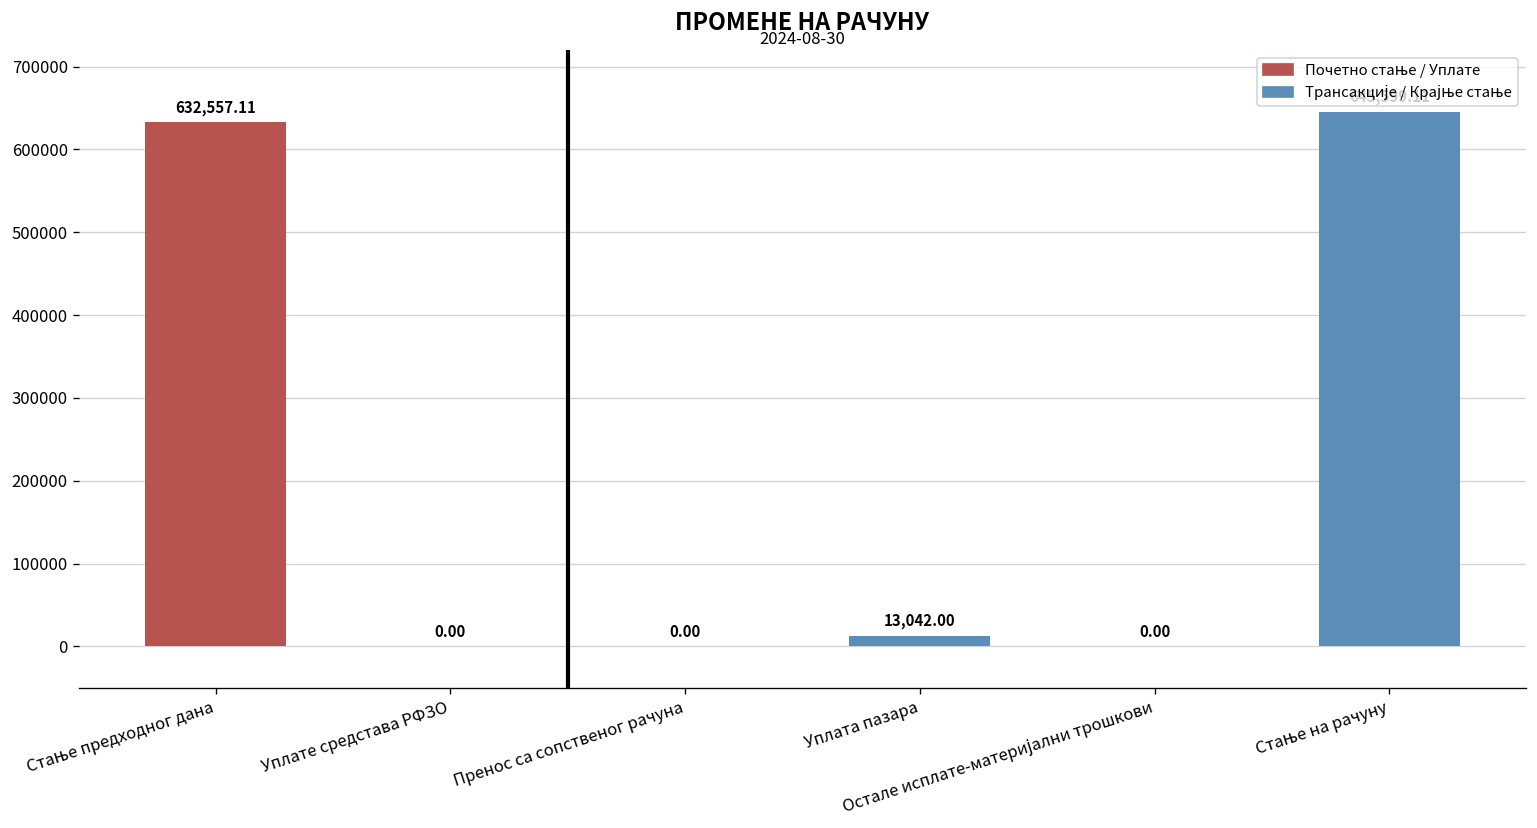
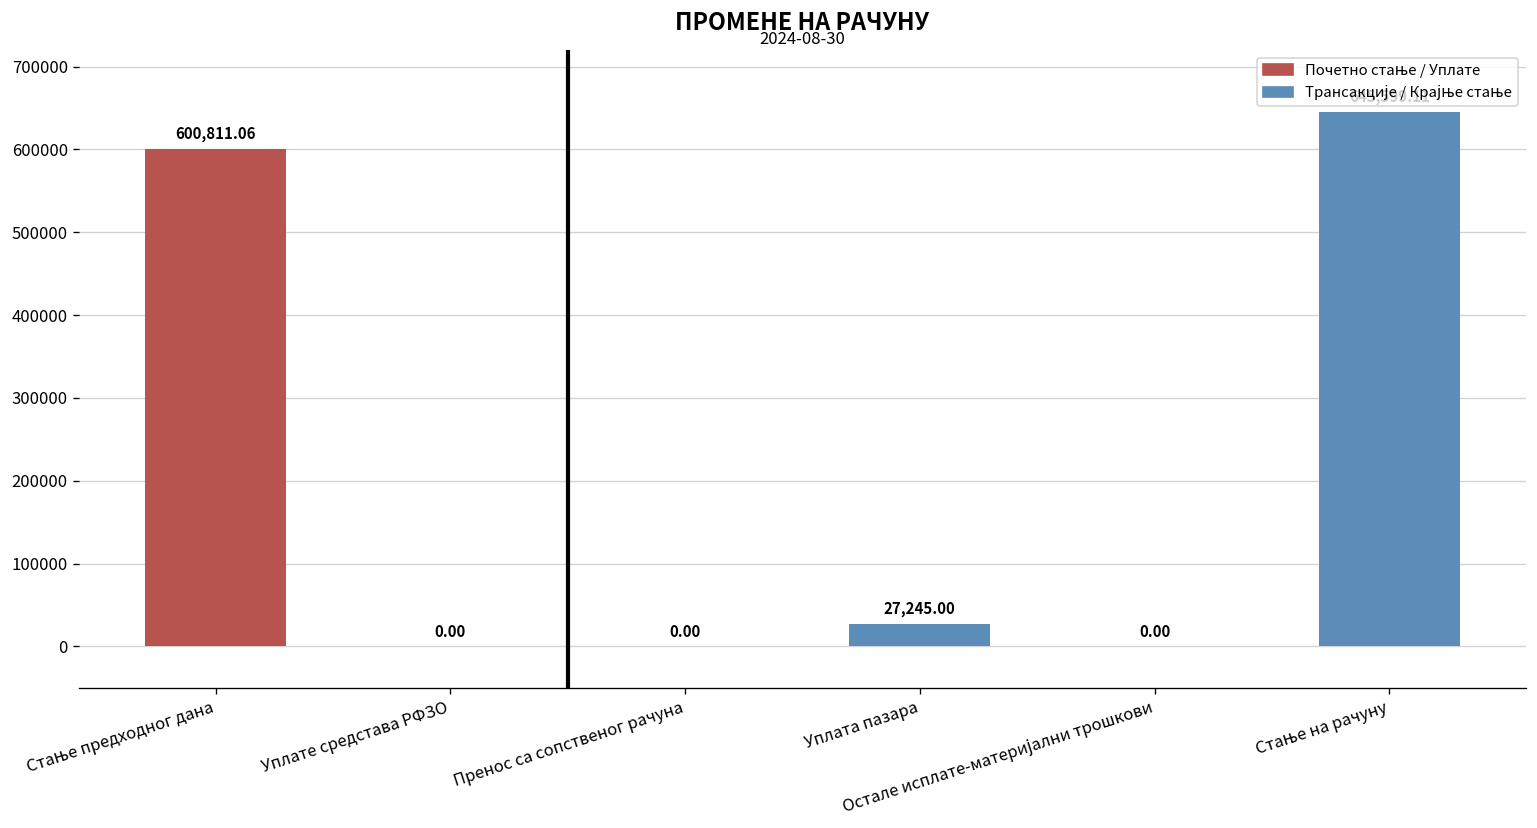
Стање предходног дана: 632,557.11 -> 600,811.06
Уплата пазара: 13,042.00 -> 27,245.00
